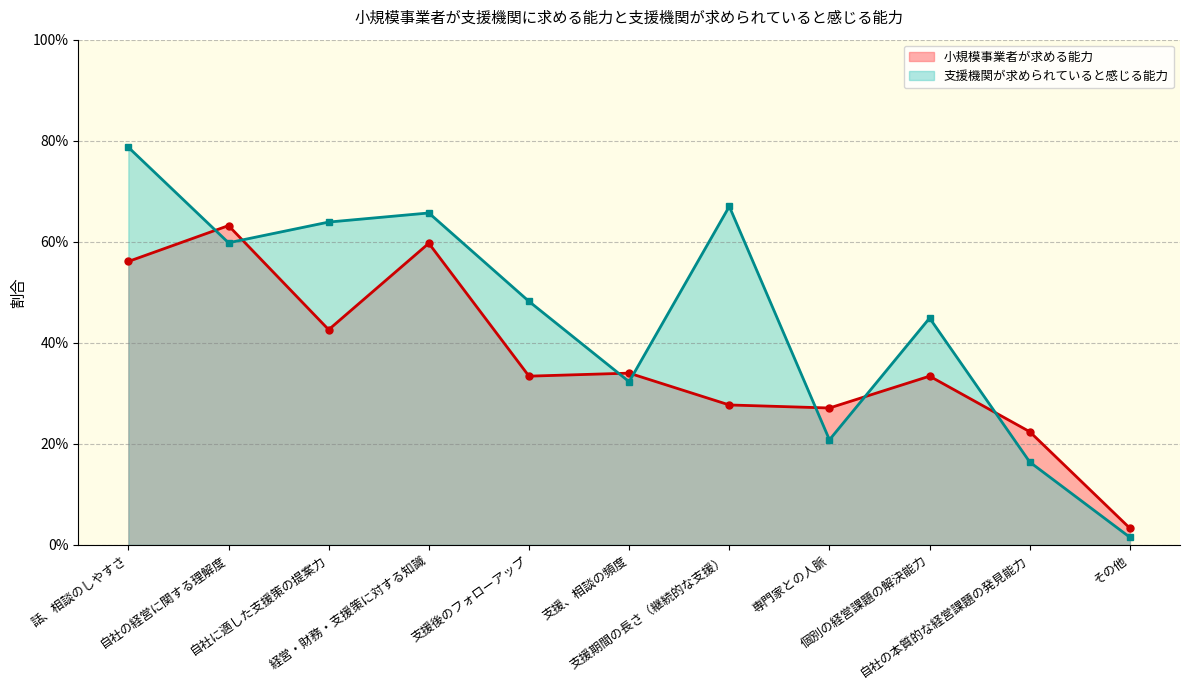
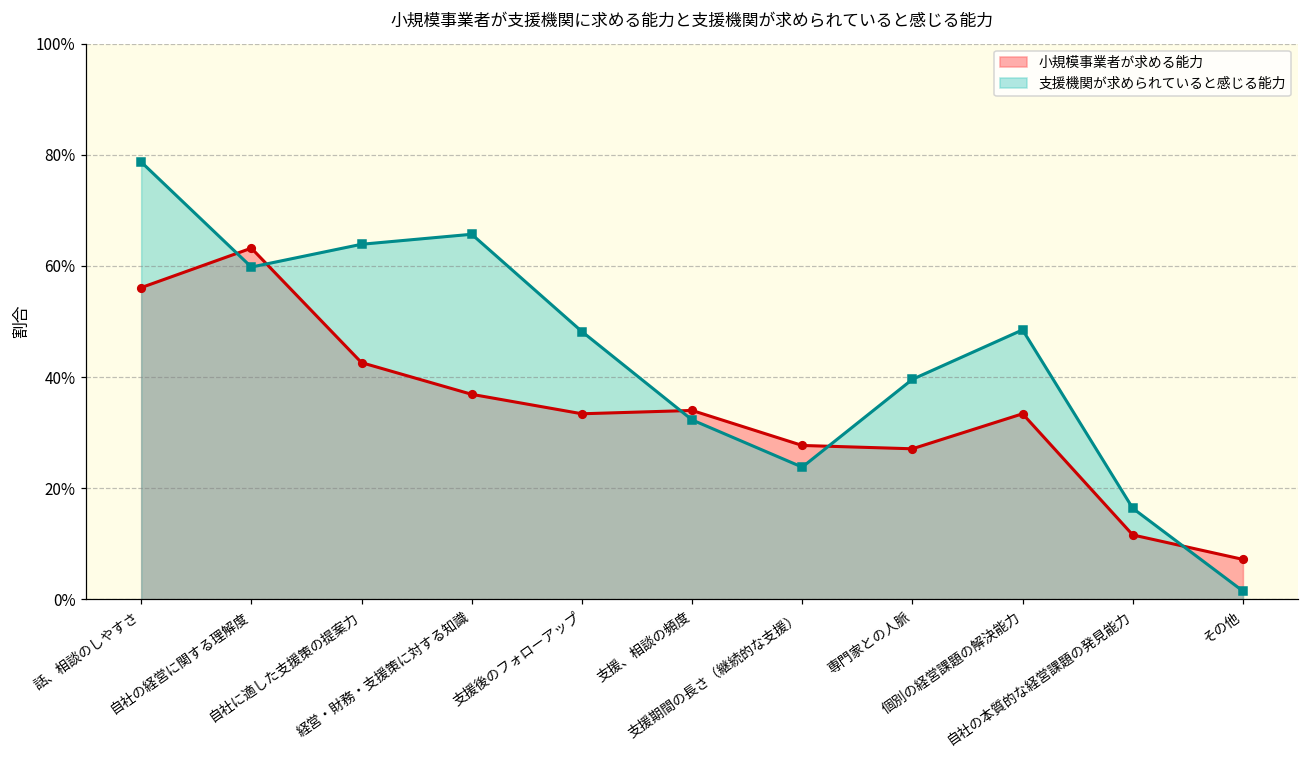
小規模事業者が求める能力, 経営・財務・支援策に対する知識: 60% -> 37%
支援機関が求められていると感じる能力, 支援期間の長さ（継続的な支援）: 67% -> 24%
支援機関が求められていると感じる能力, 専門家との人脈: 21% -> 40%
支援機関が求められていると感じる能力, 個別の経営課題の解決能力: 45% -> 49%
小規模事業者が求める能力, 自社の本質的な経営課題の発見能力: 22% -> 12%
小規模事業者が求める能力, その他: 3% -> 7%
